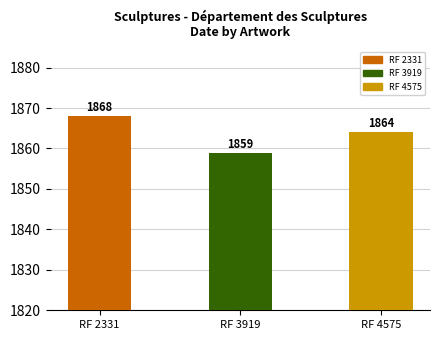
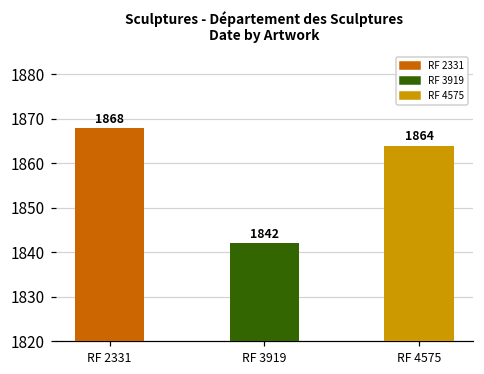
RF 3919: 1859 -> 1842
